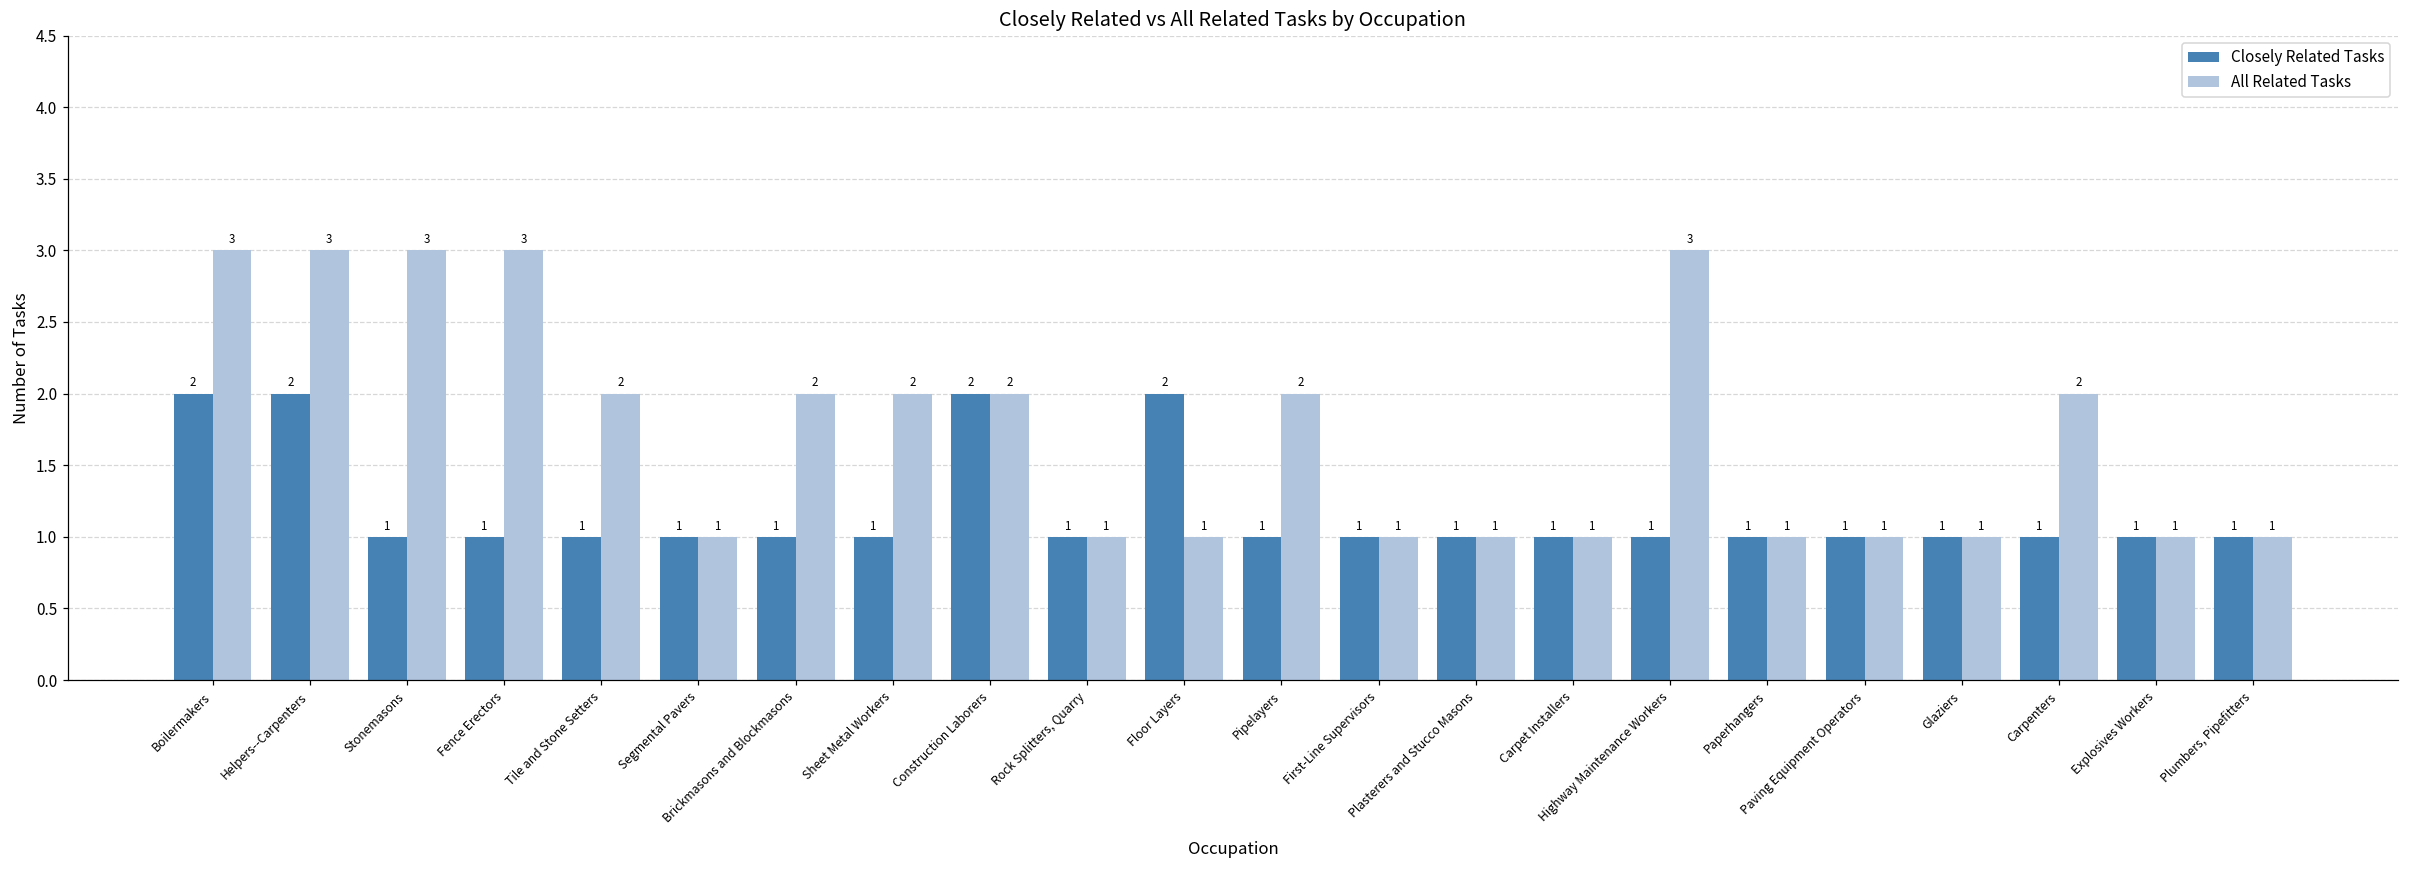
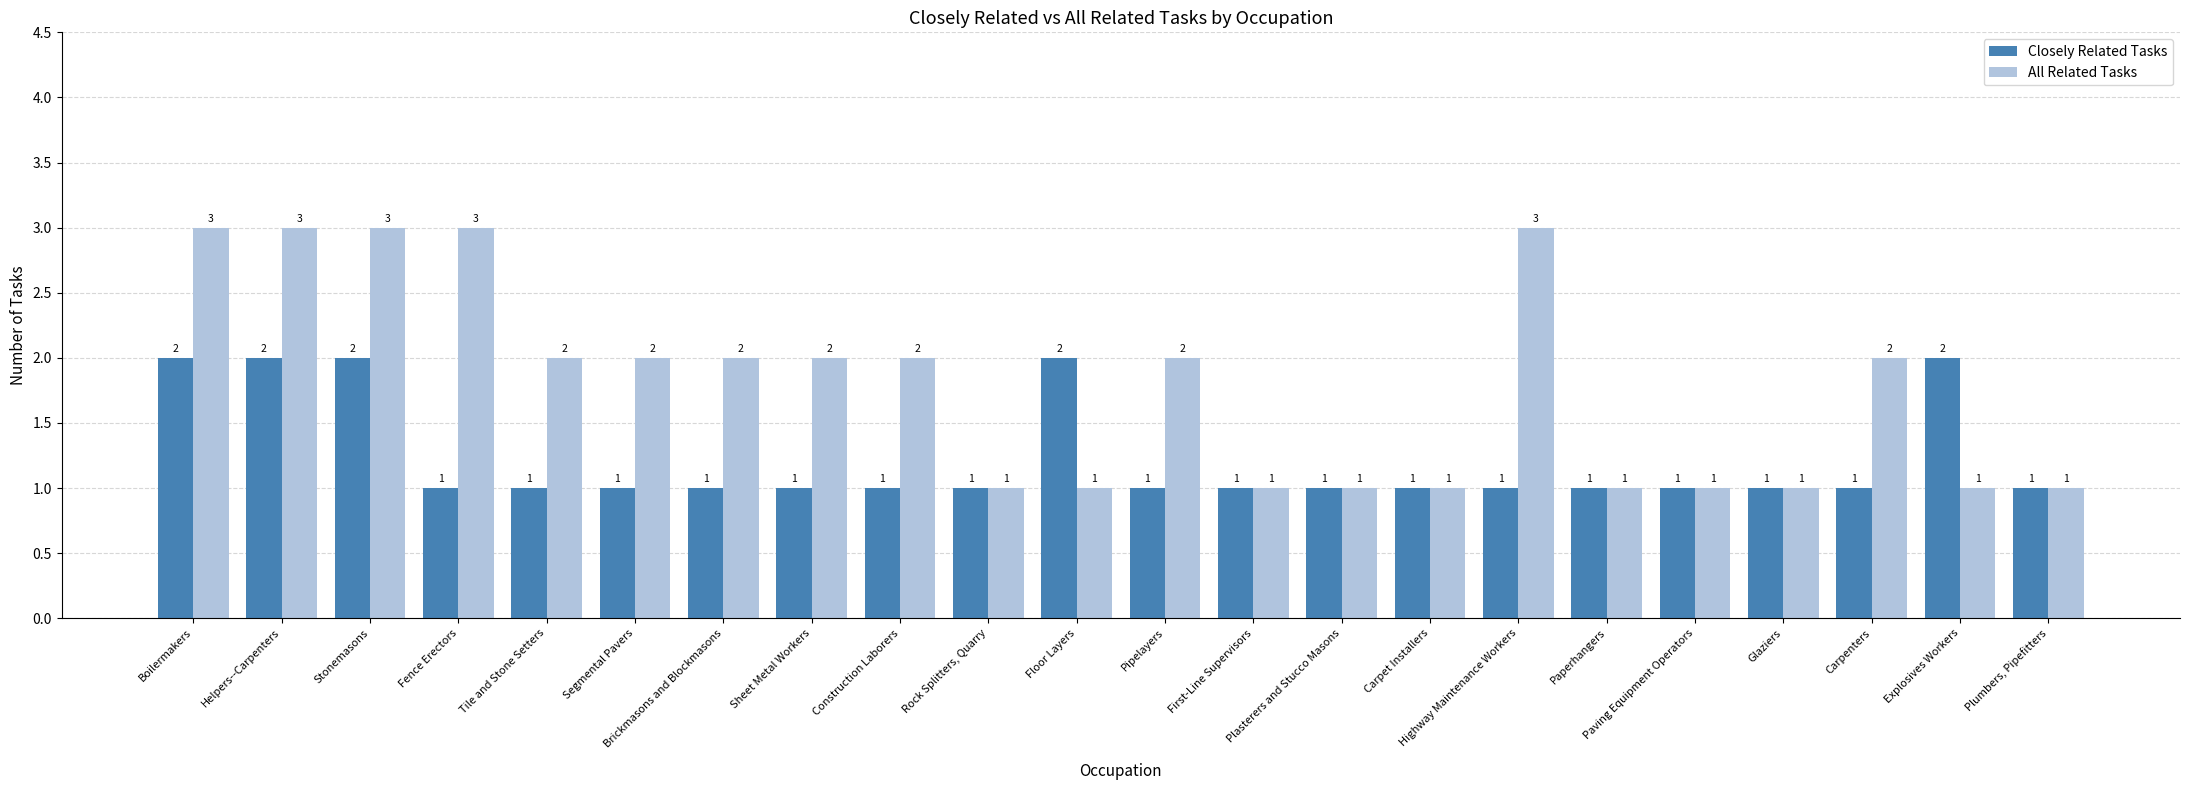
Closely Related Tasks, Stonemasons: 1 -> 2
All Related Tasks, Segmental Pavers: 1 -> 2
Closely Related Tasks, Construction Laborers: 2 -> 1
Closely Related Tasks, Explosives Workers: 1 -> 2
